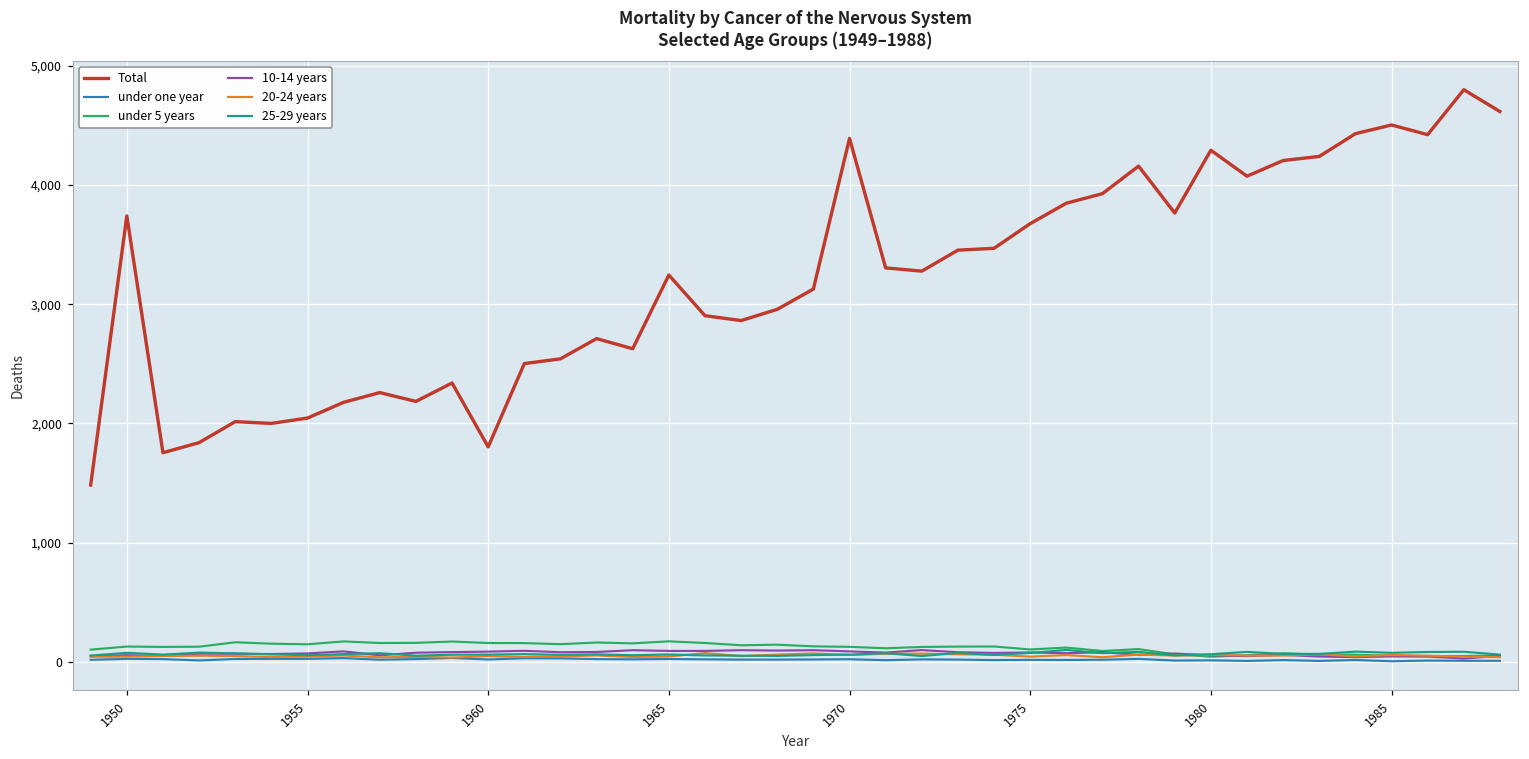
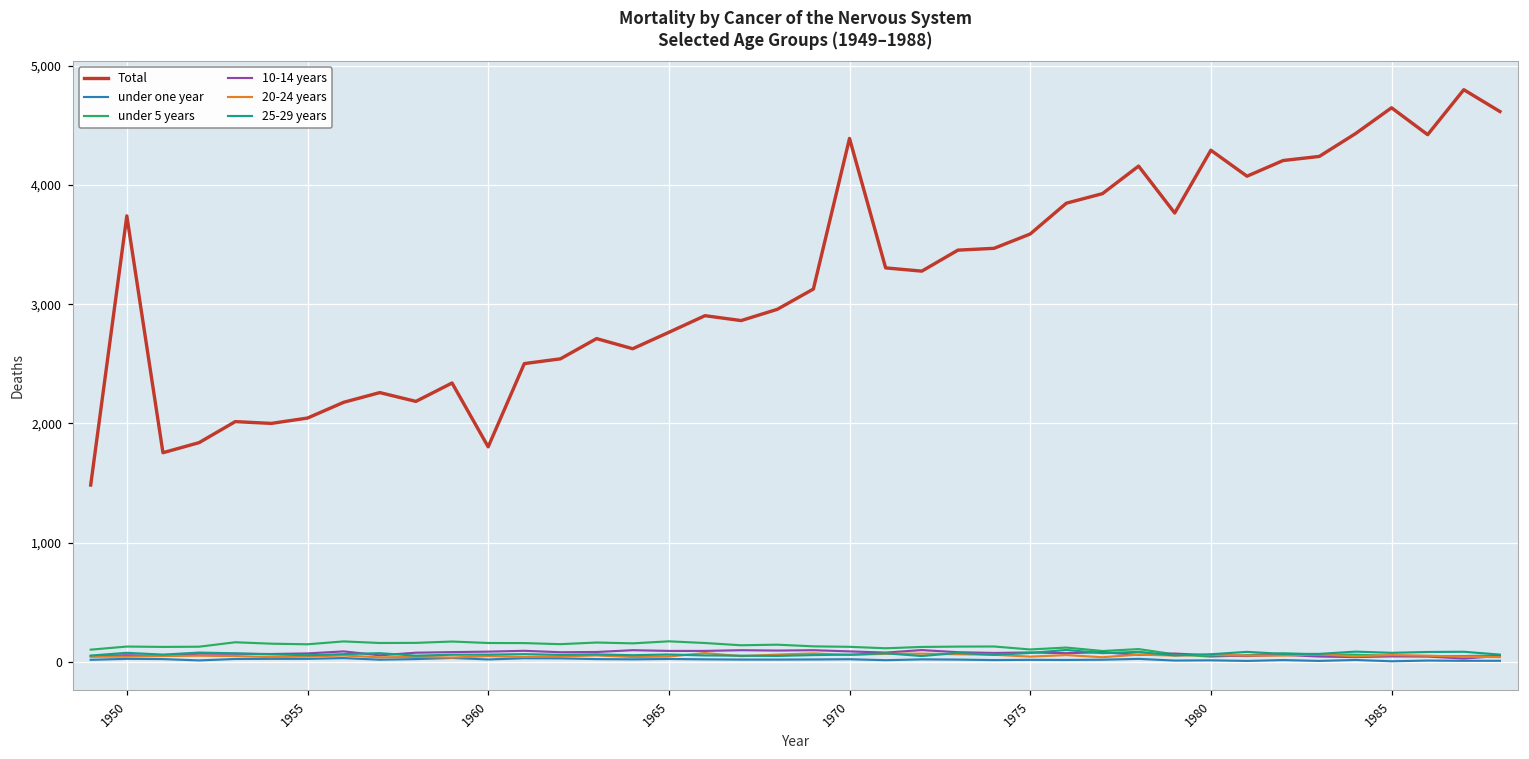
Total, 1965: 3,250 -> 2,760
Total, 1975: 3,680 -> 3,590
Total, 1985: 4,500 -> 4,650
